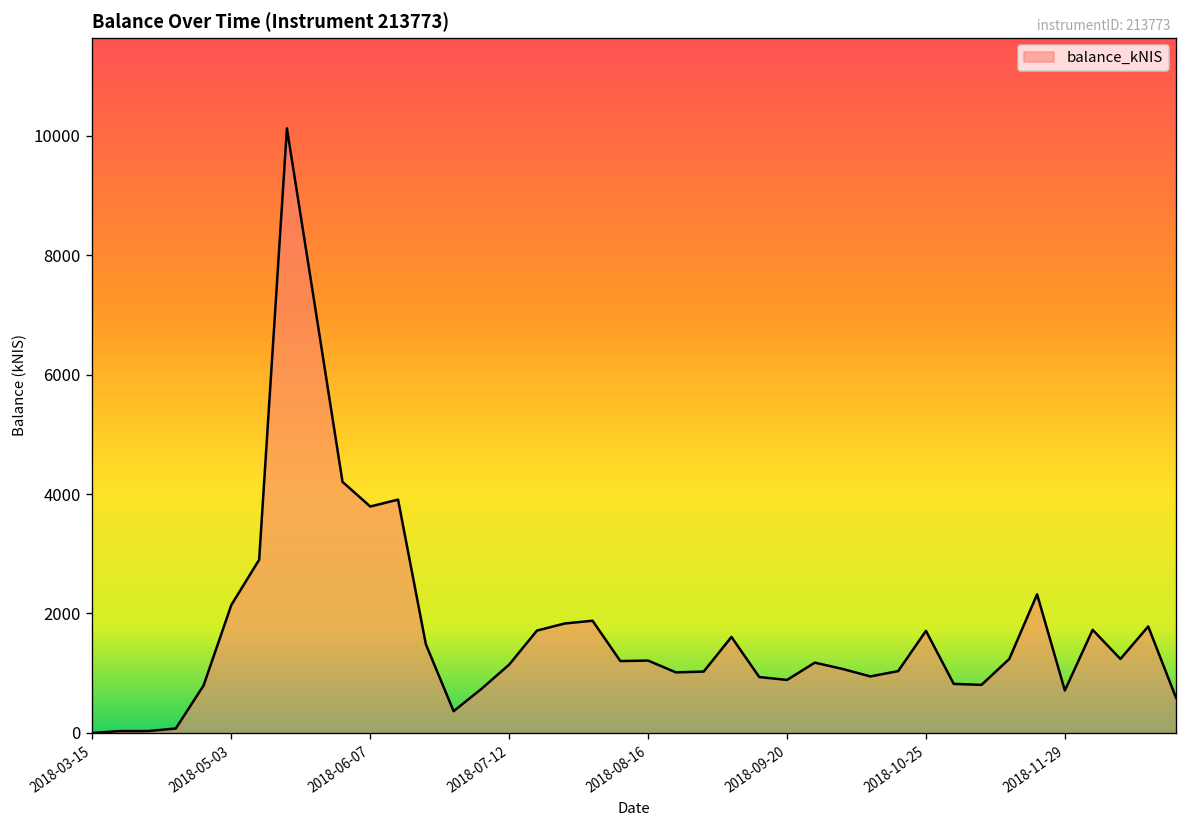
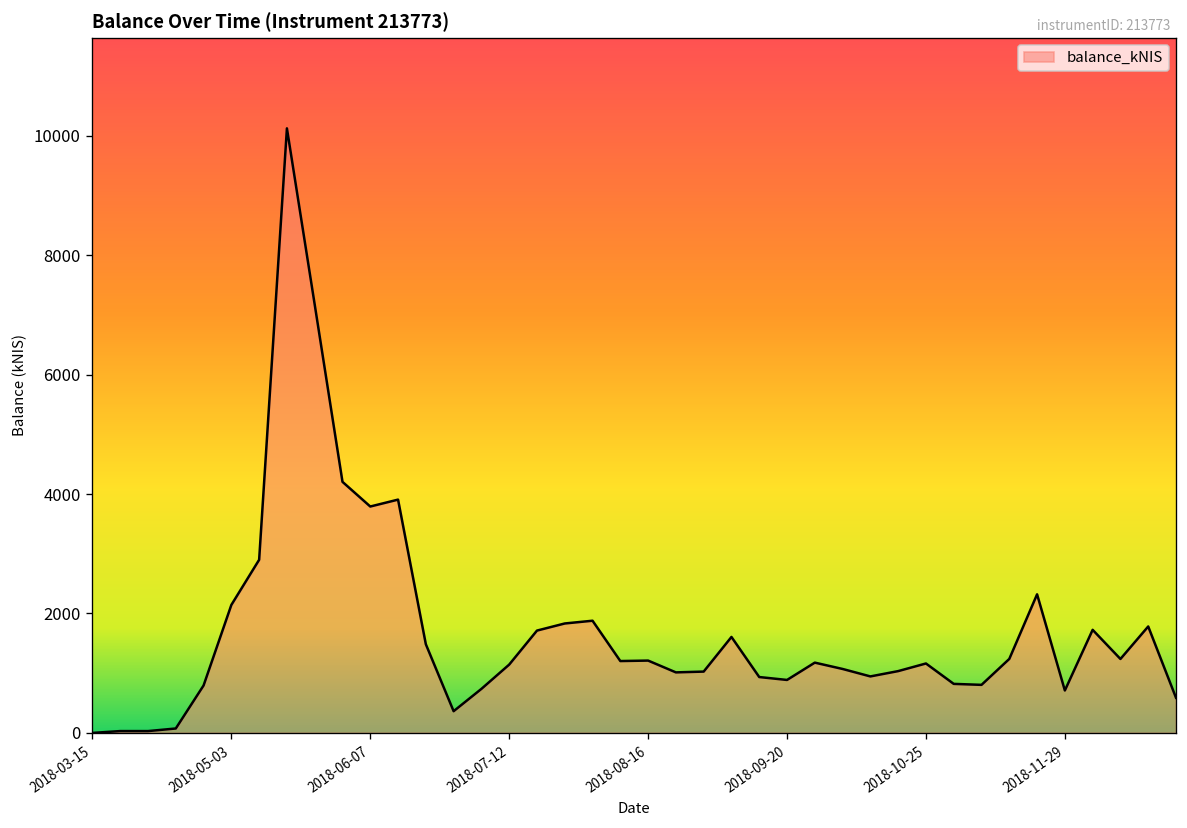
2018-10-25: 1700 -> 1200
